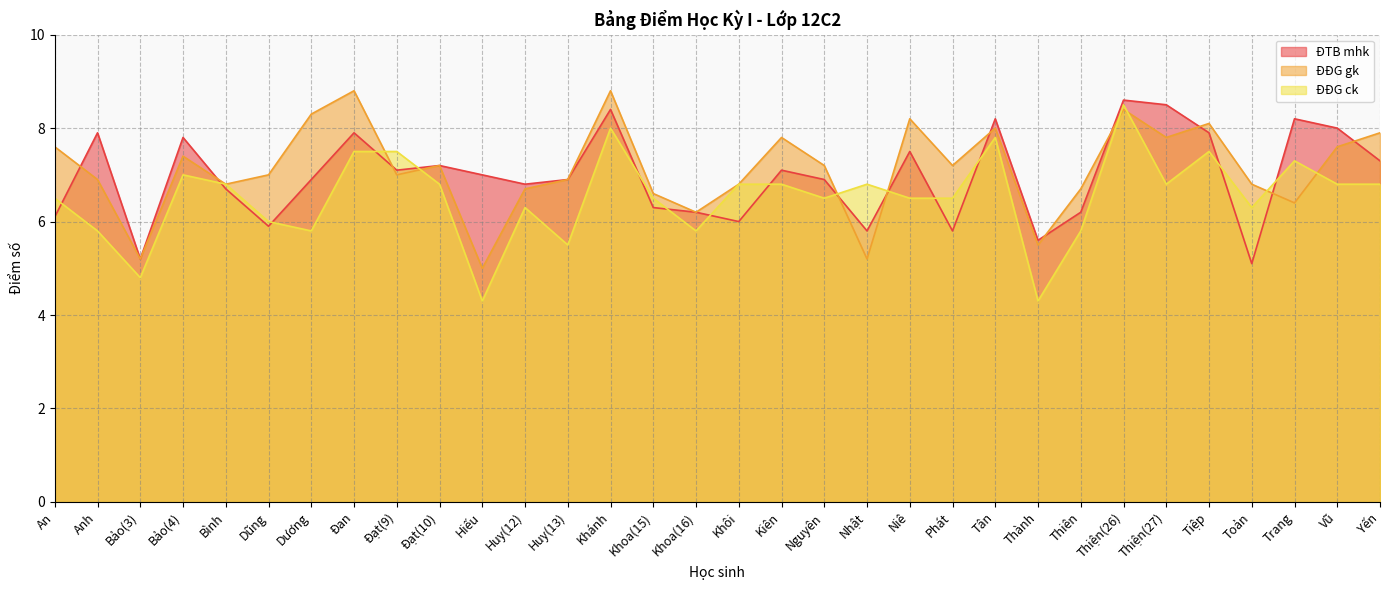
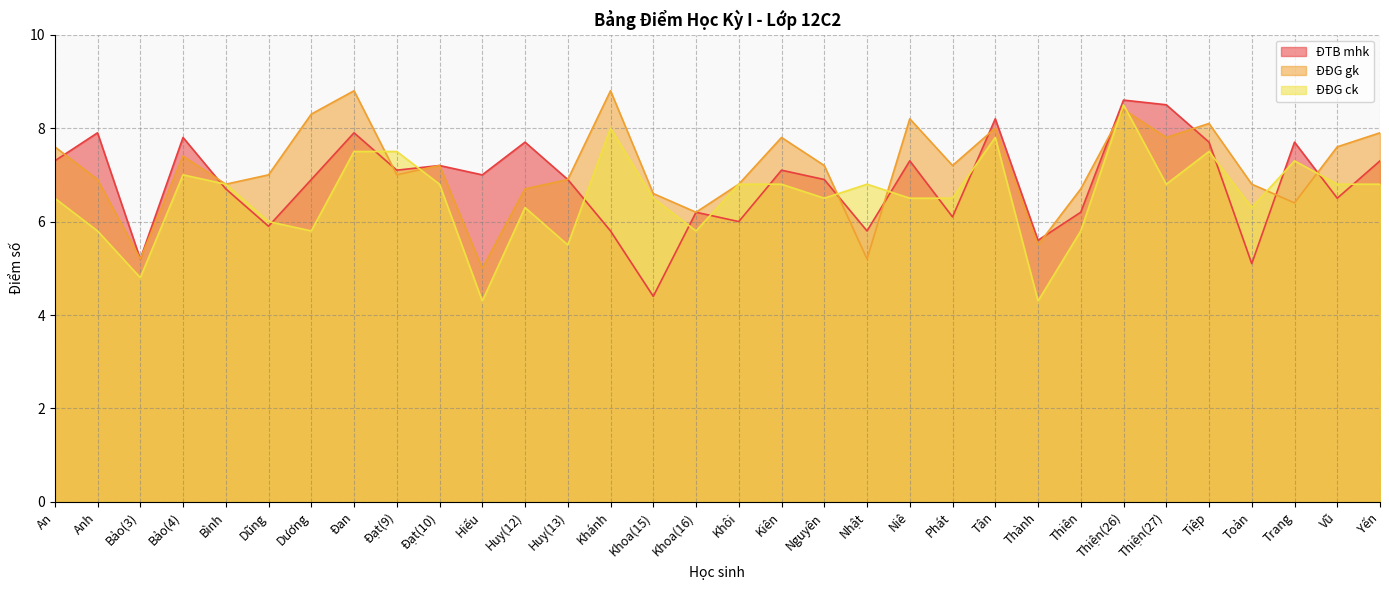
ĐTB mhk, An: 6.1 -> 7.3
ĐTB mhk, Huy(12): 6.8 -> 7.7
ĐTB mhk, Khánh: 8.4 -> 5.8
ĐTB mhk, Khoa(15): 6.3 -> 4.4
ĐTB mhk, Niê: 7.5 -> 7.3
ĐTB mhk, Phát: 5.8 -> 6.1
ĐTB mhk, Tiệp: 7.9 -> 7.7
ĐTB mhk, Trang: 8.2 -> 7.7
ĐTB mhk, Vũ: 8.0 -> 6.5
